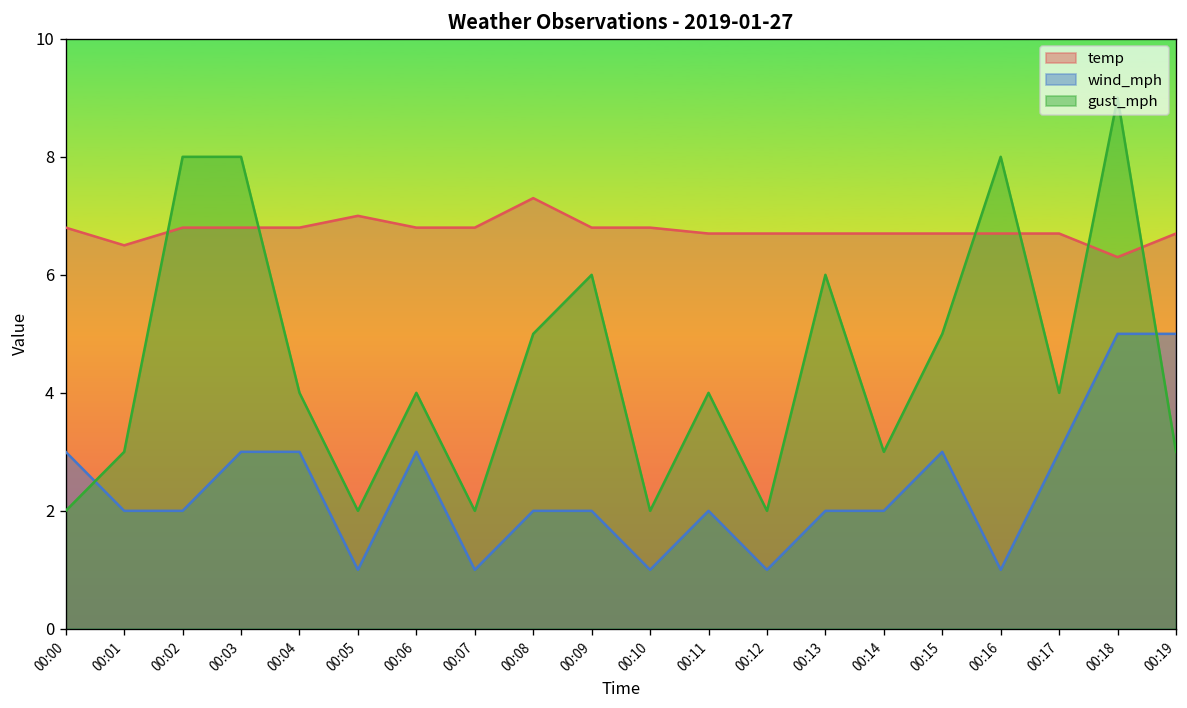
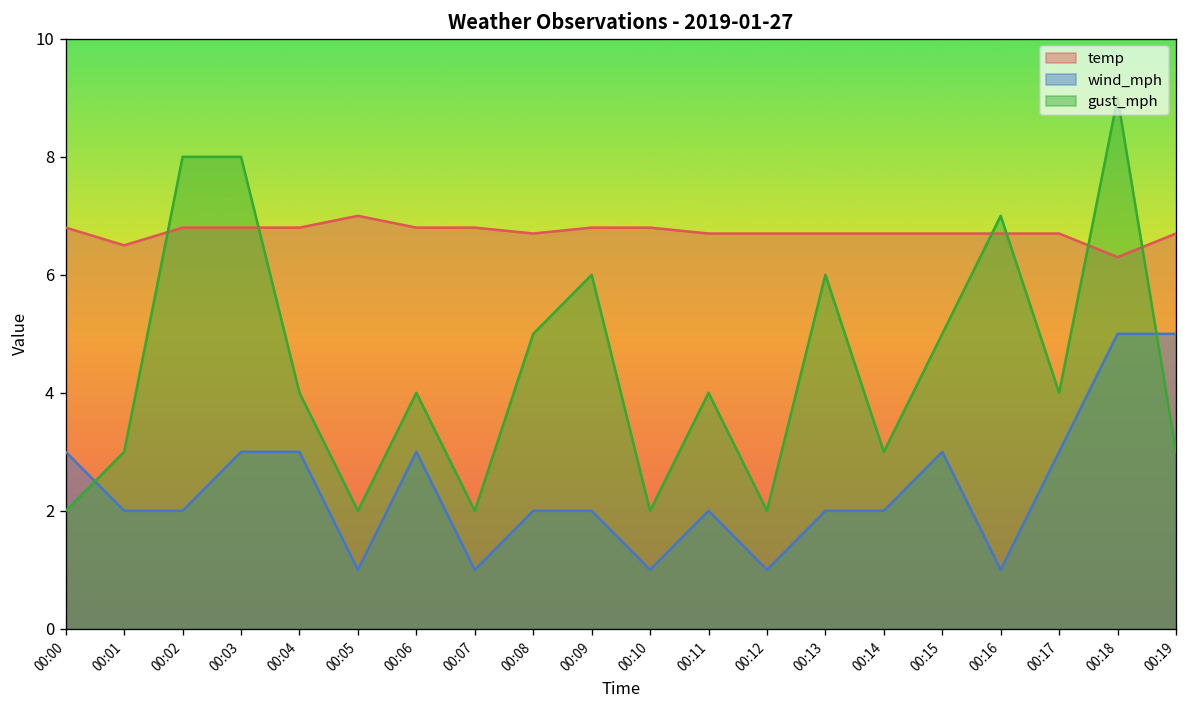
temp, 00:08: 7.3 -> 6.7
gust_mph, 00:16: 8 -> 7
